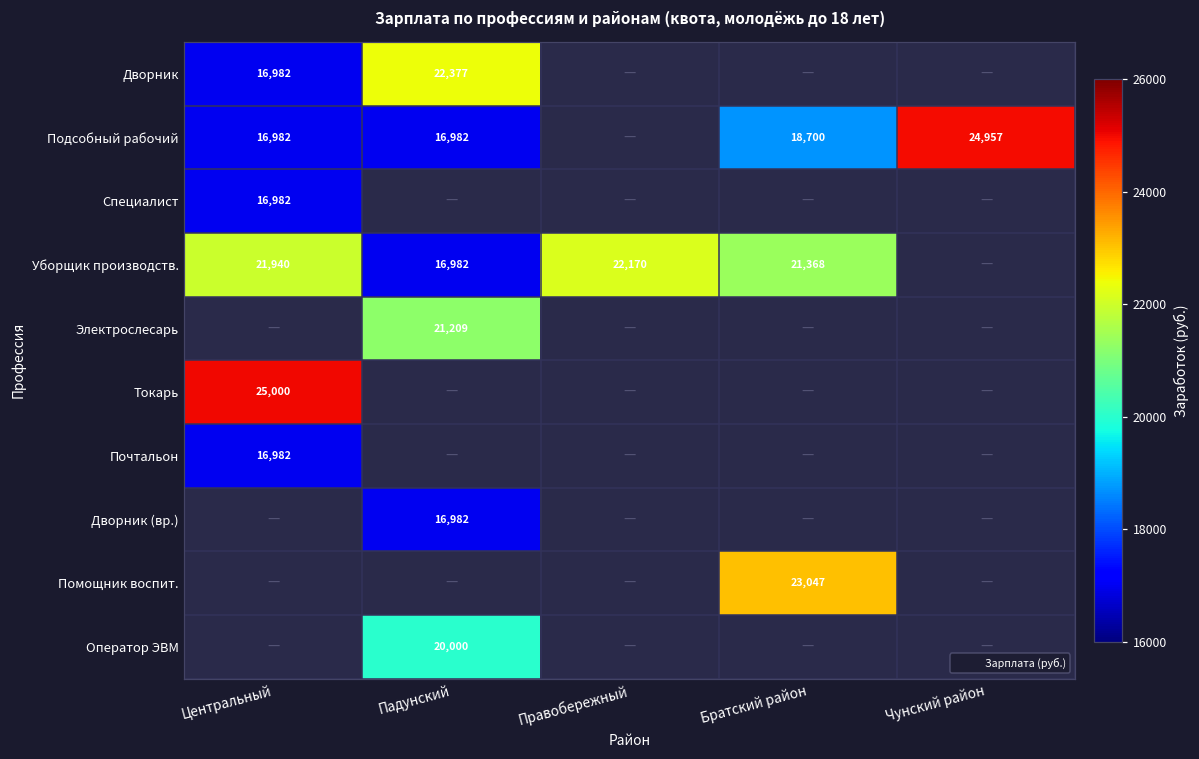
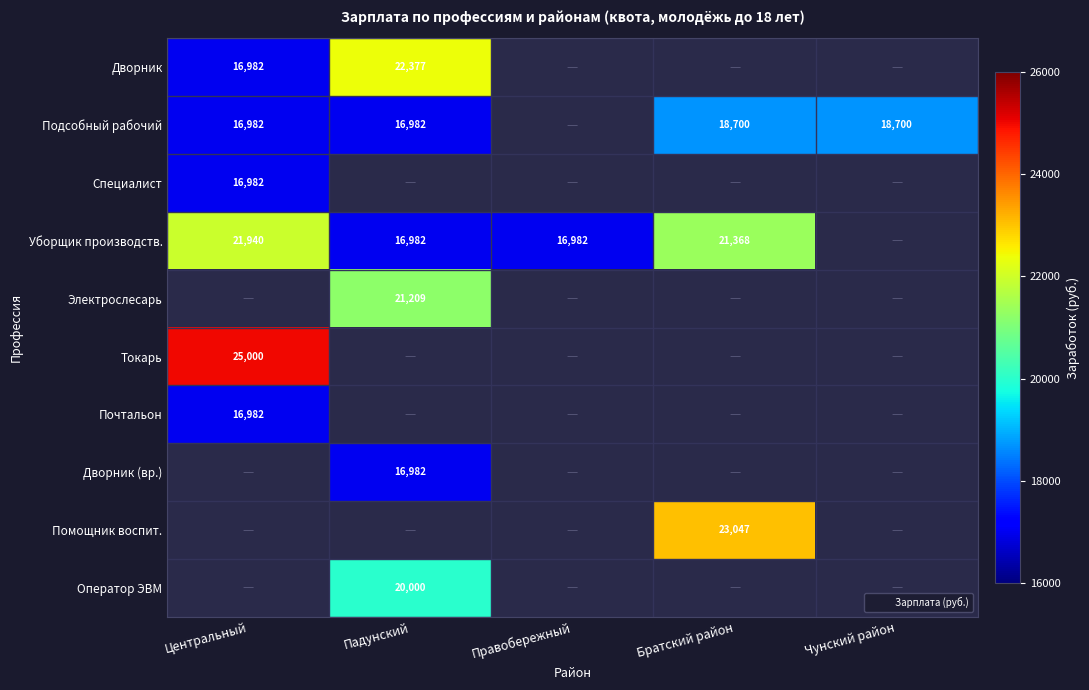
Подсобный рабочий, Чунский район: 24,957 -> 18,700
Уборщик производств., Правобережный: 22,170 -> 16,982
